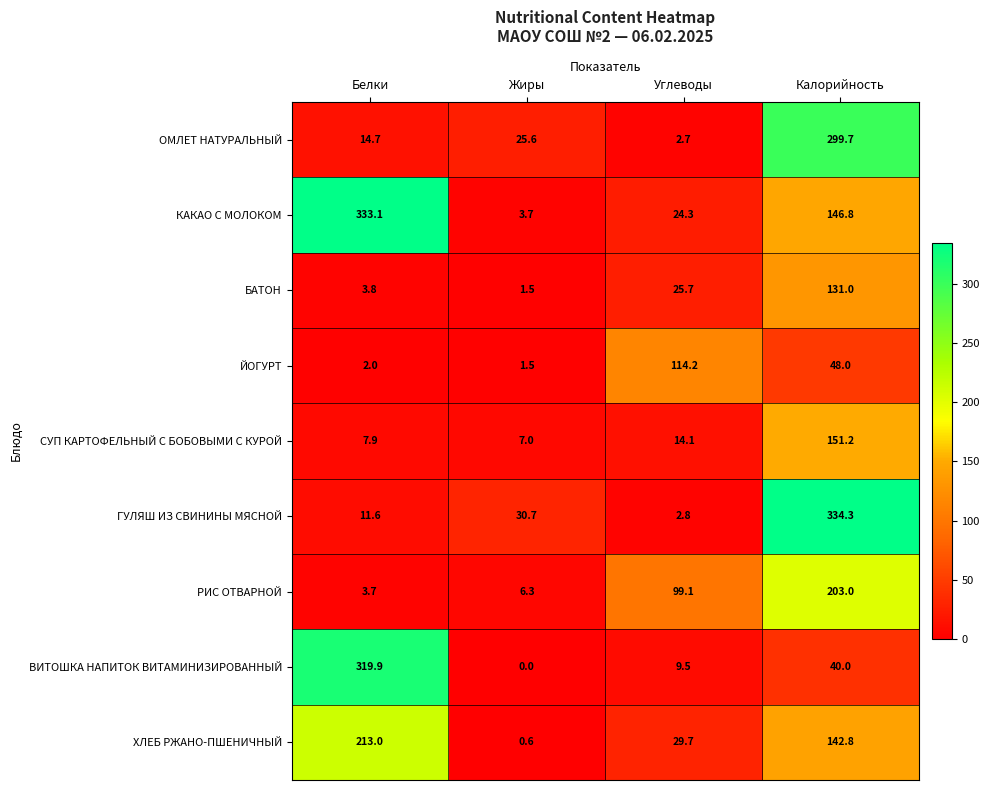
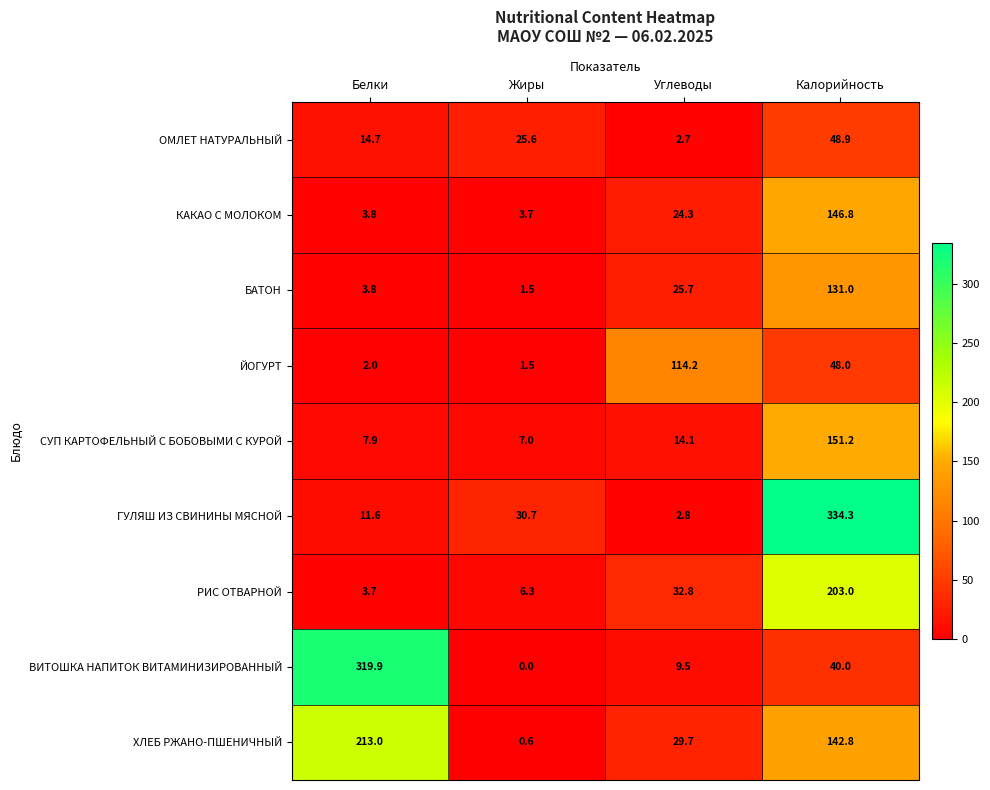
ОМЛЕТ НАТУРАЛЬНЫЙ, Калорийность: 299.7 -> 48.9
КАКАО С МОЛОКОМ, Белки: 333.1 -> 3.8
РИС ОТВАРНОЙ, Углеводы: 99.1 -> 32.8
